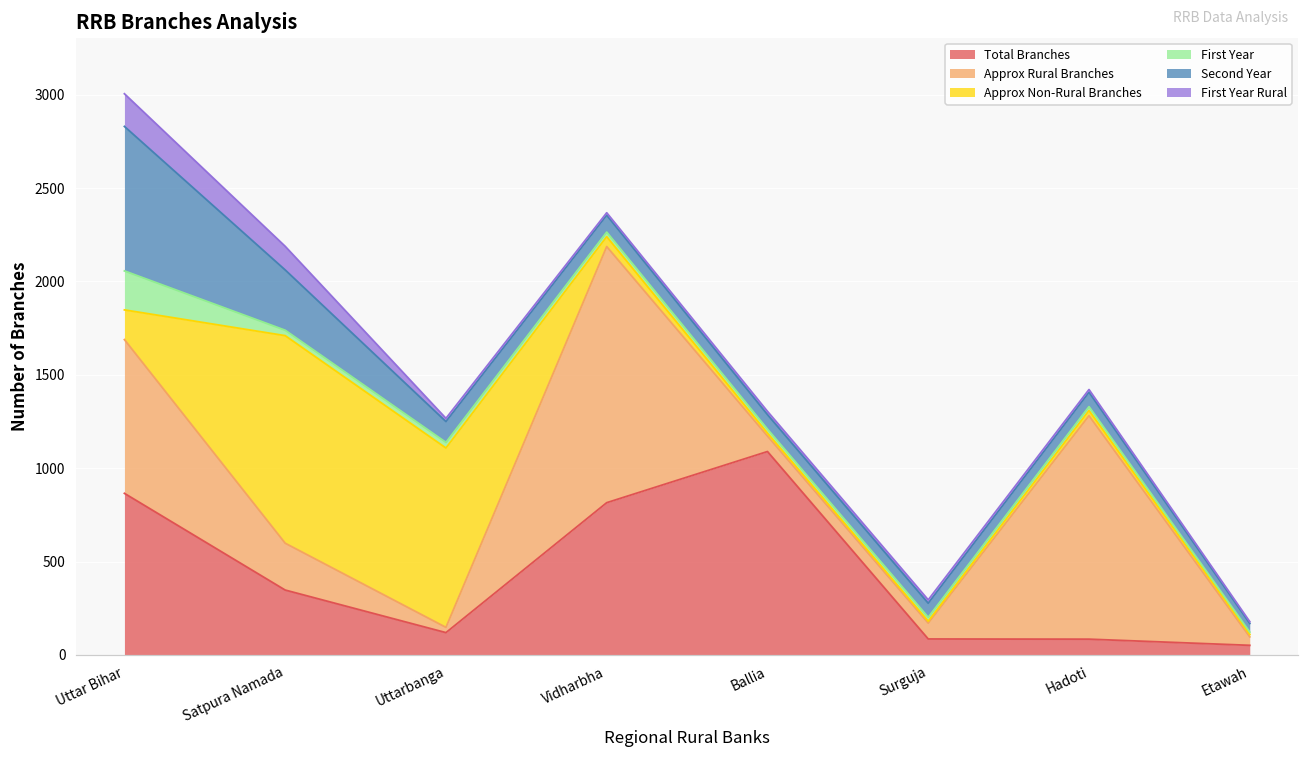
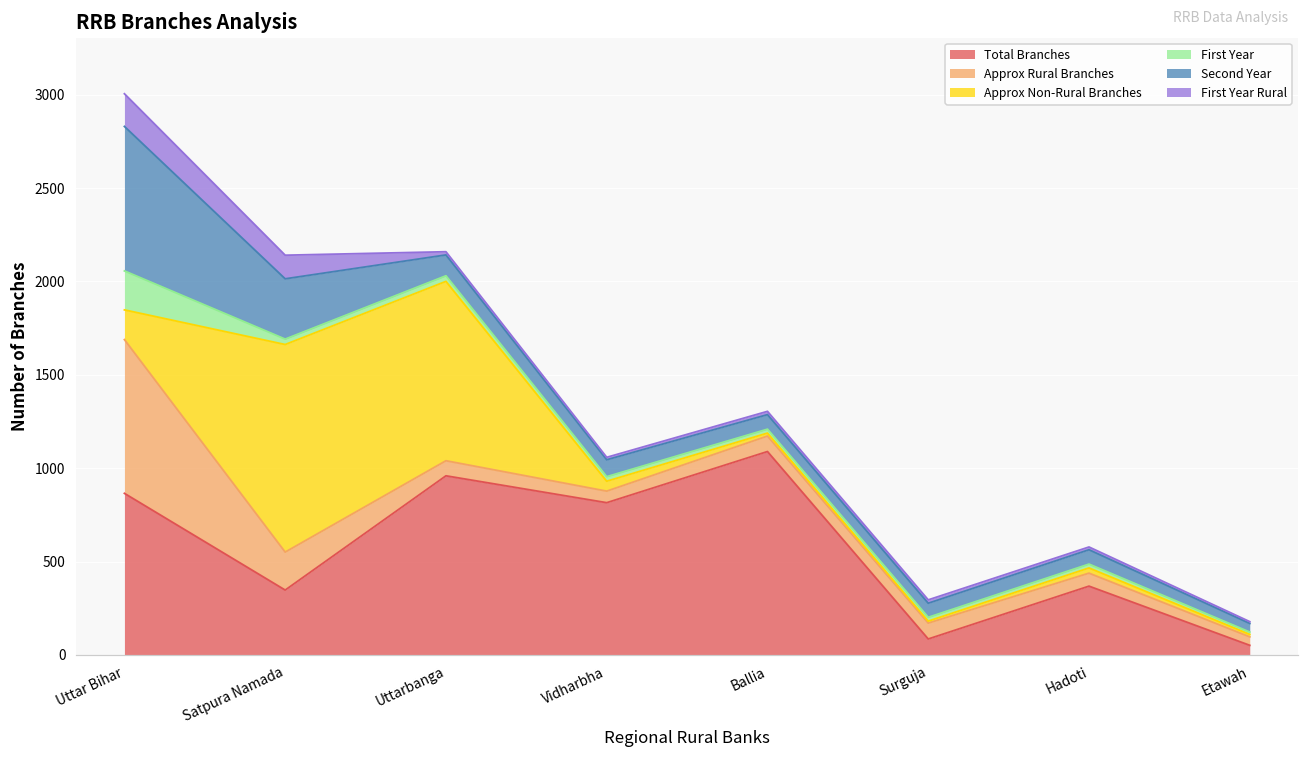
Approx Rural Branches, Satpura Namada: 250 -> 200
Total Branches, Uttarbanga: 120 -> 960
Approx Rural Branches, Uttarbanga: 30 -> 80
Approx Rural Branches, Vidharbha: 1370 -> 60
Total Branches, Hadoti: 80 -> 370
Approx Rural Branches, Hadoti: 1200 -> 70
